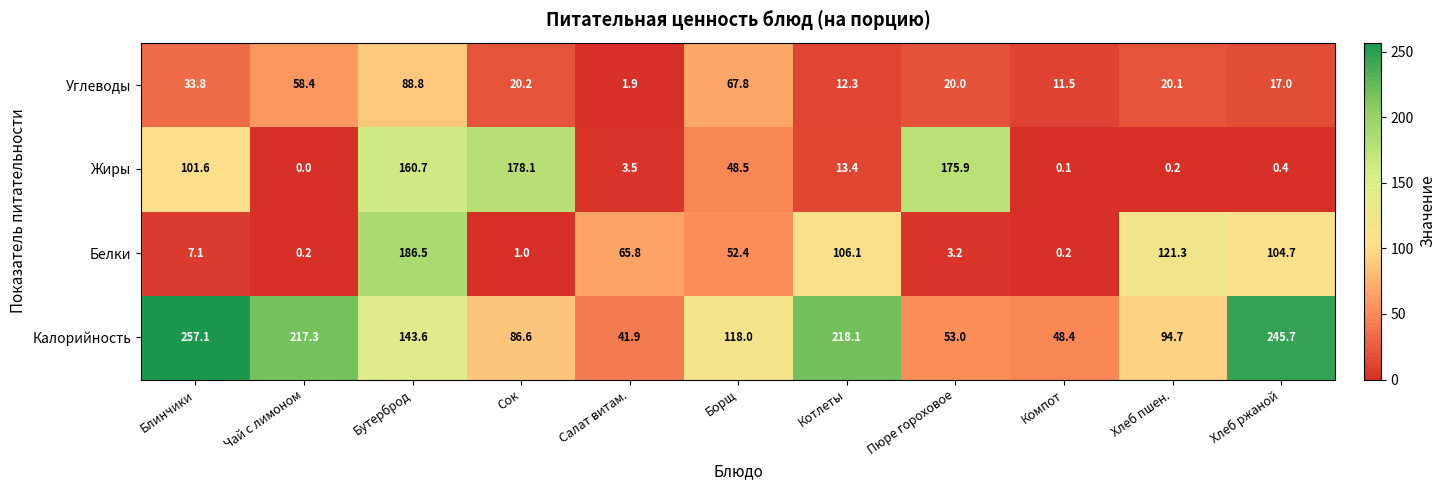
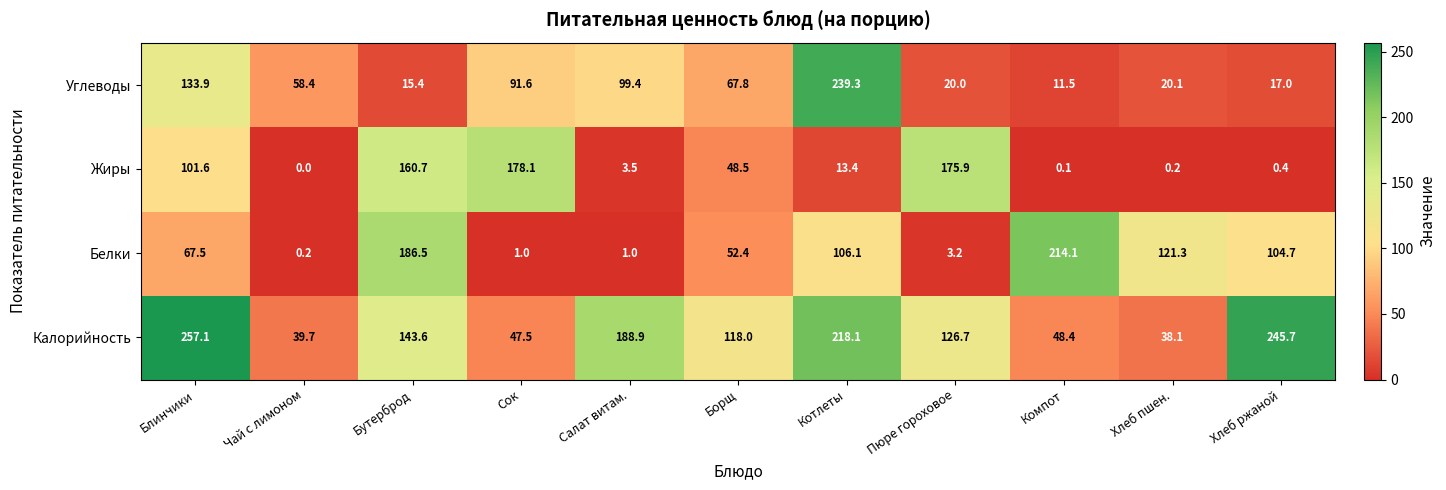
Углеводы, Блинчики: 33.8 -> 133.9
Углеводы, Бутерброд: 88.8 -> 15.4
Углеводы, Сок: 20.2 -> 91.6
Углеводы, Салат витам.: 1.9 -> 99.4
Углеводы, Котлеты: 12.3 -> 239.3
Белки, Блинчики: 7.1 -> 67.5
Белки, Салат витам.: 65.8 -> 1.0
Белки, Компот: 0.2 -> 214.1
Калорийность, Чай с лимоном: 217.3 -> 39.7
Калорийность, Сок: 86.6 -> 47.5
Калорийность, Салат витам.: 41.9 -> 188.9
Калорийность, Пюре гороховое: 53.0 -> 126.7
Калорийность, Хлеб пшен.: 94.7 -> 38.1
